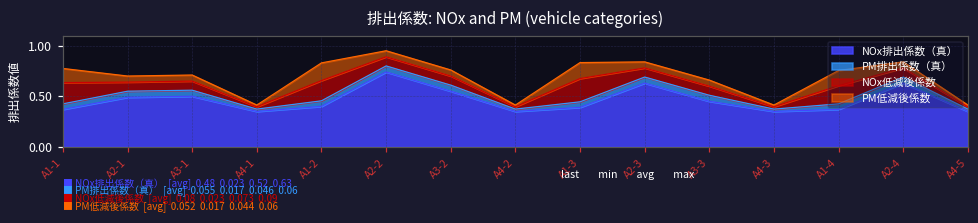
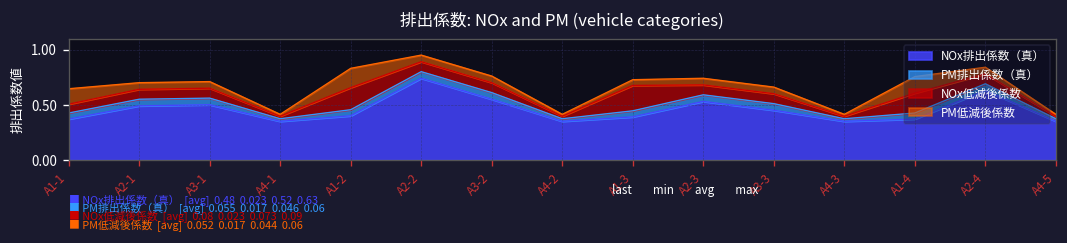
NOx低減後係数, A1-1: 0.2 -> 0.1
PM低減後係数, A1-3: 0.2 -> 0.1
NOx排出係数（真）, A2-3: 0.6 -> 0.5
